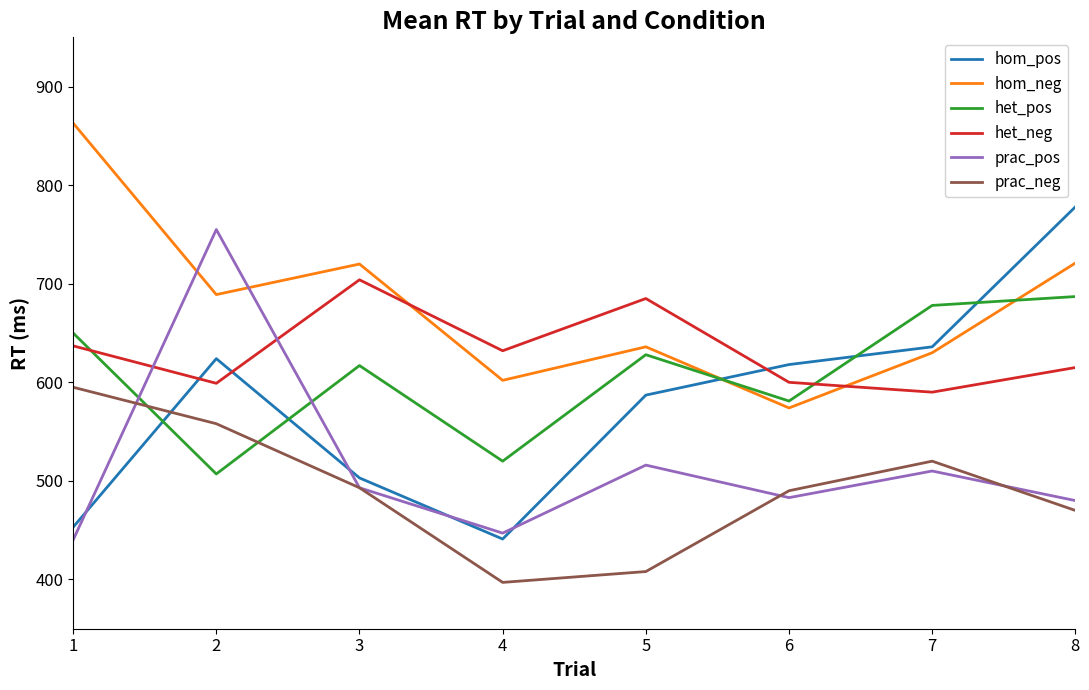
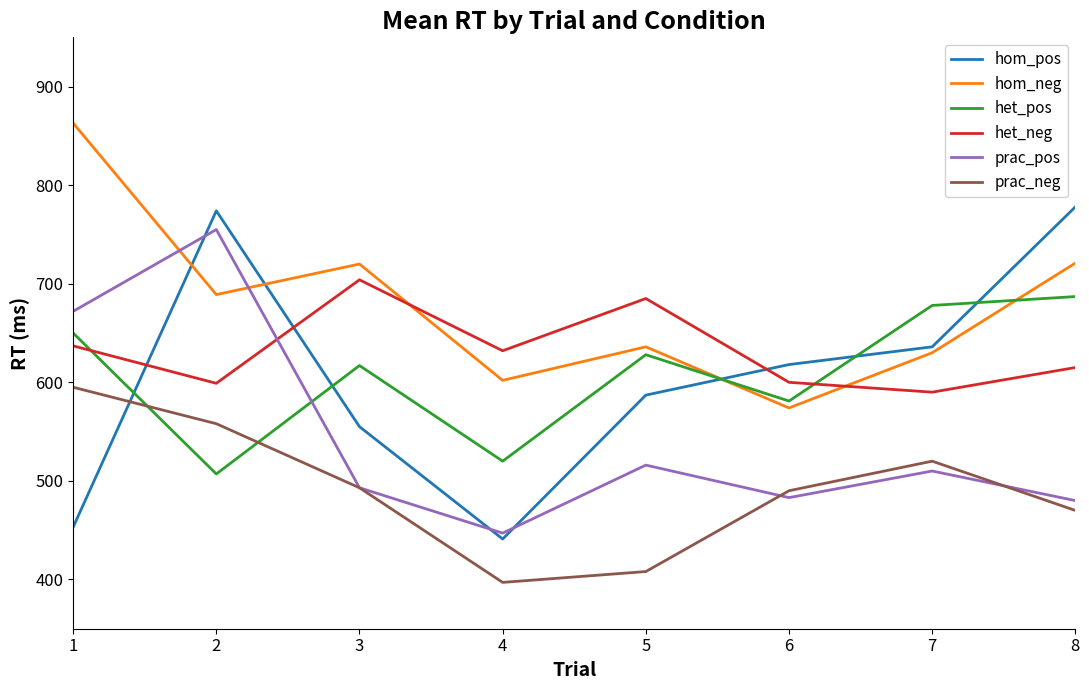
prac_pos, 1: 440 -> 670
hom_pos, 2: 620 -> 770
hom_pos, 3: 500 -> 560
